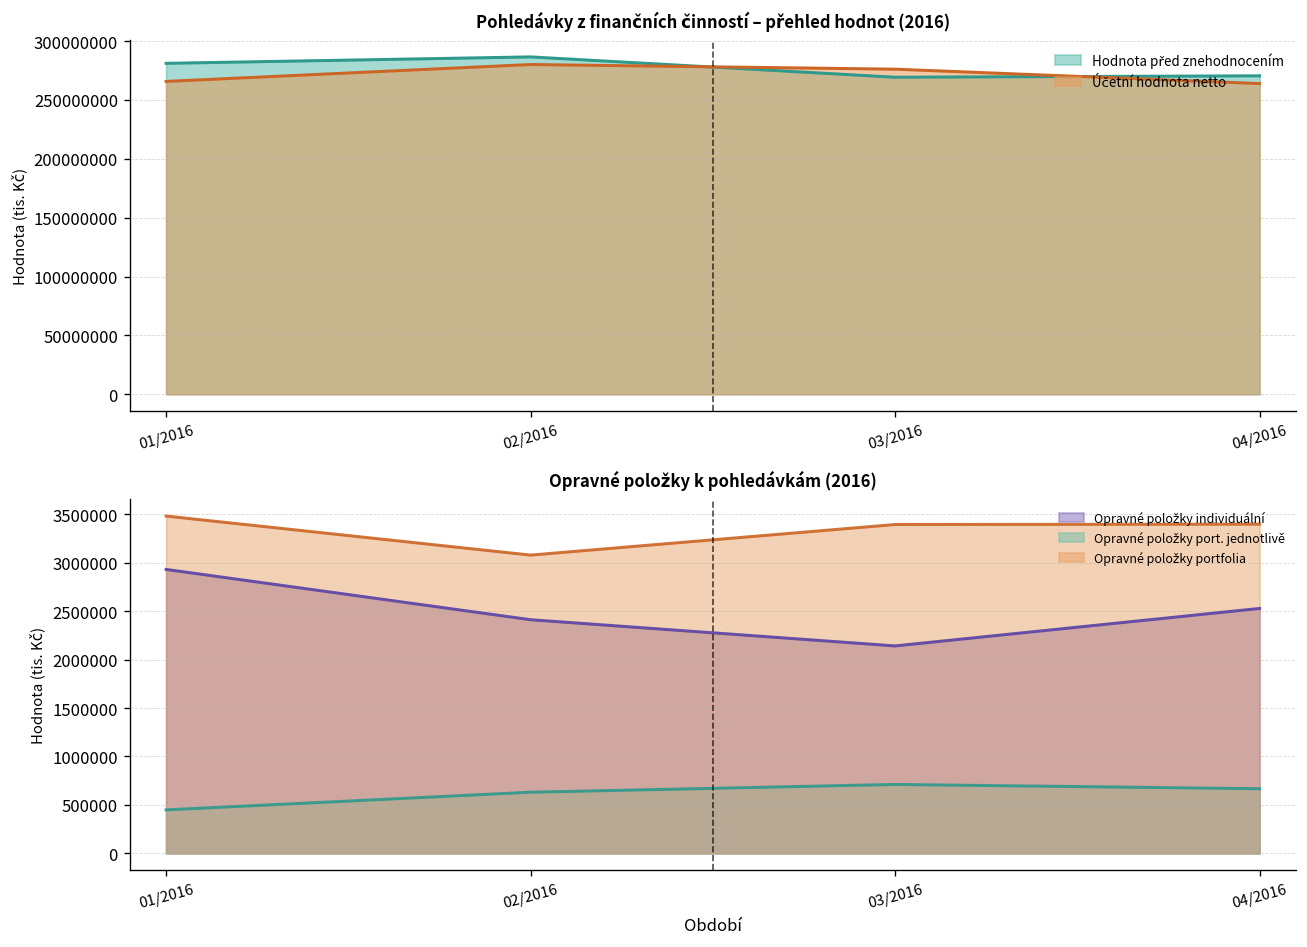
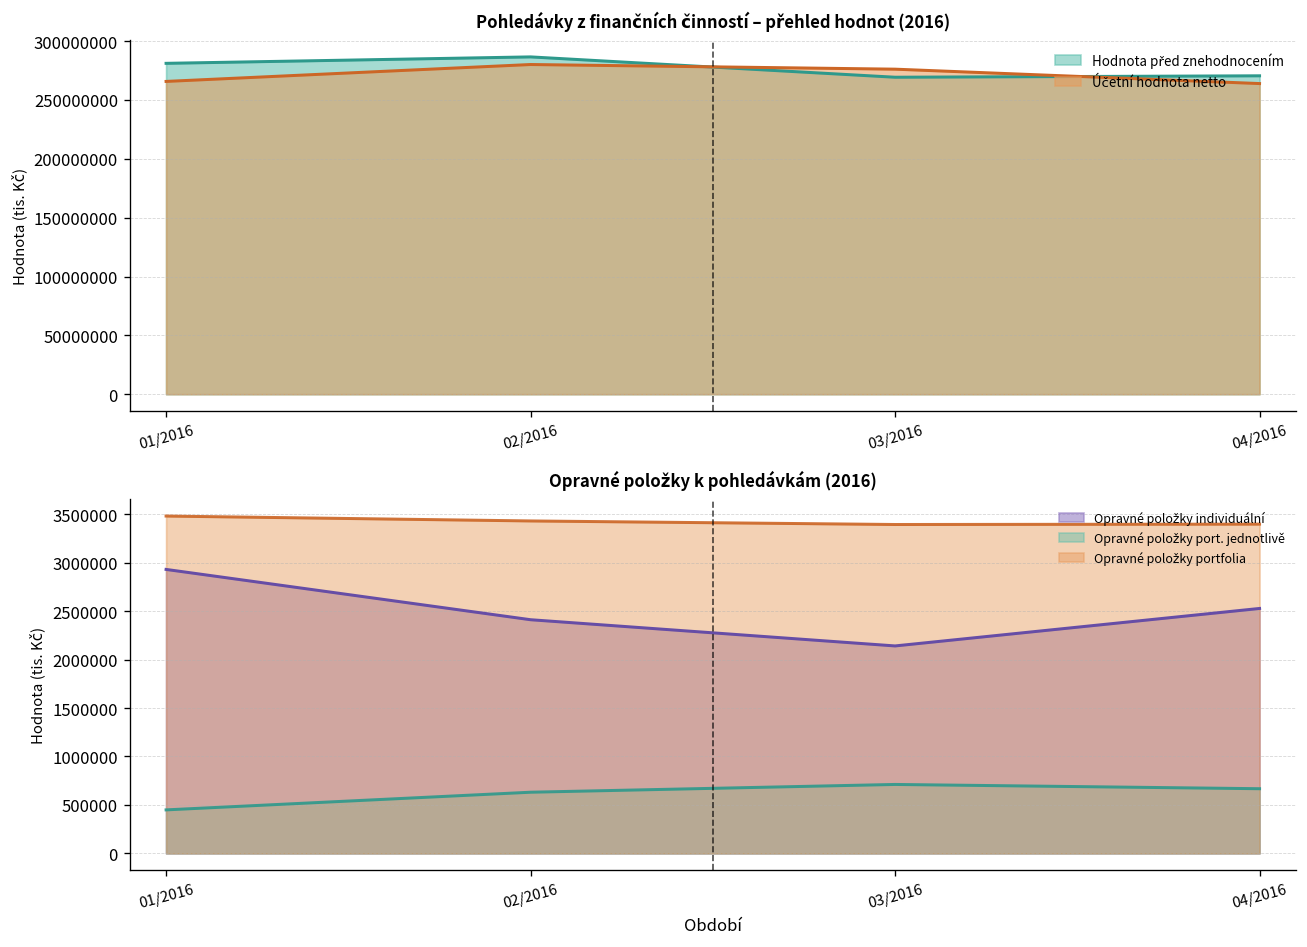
Opravné položky k pohledávkám (2016), Opravné položky portfolia, 02/2016: 3100000 -> 3400000
